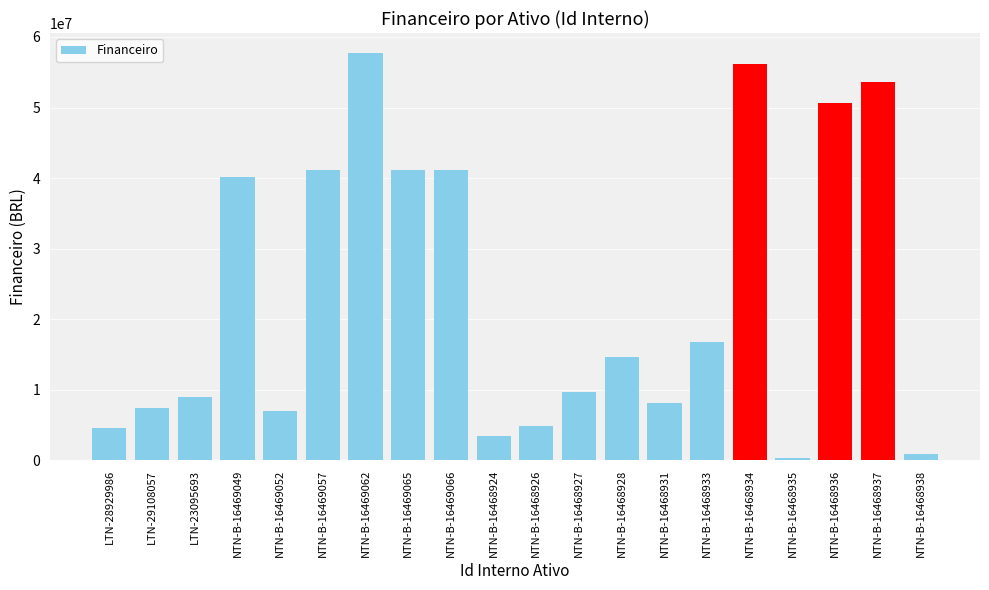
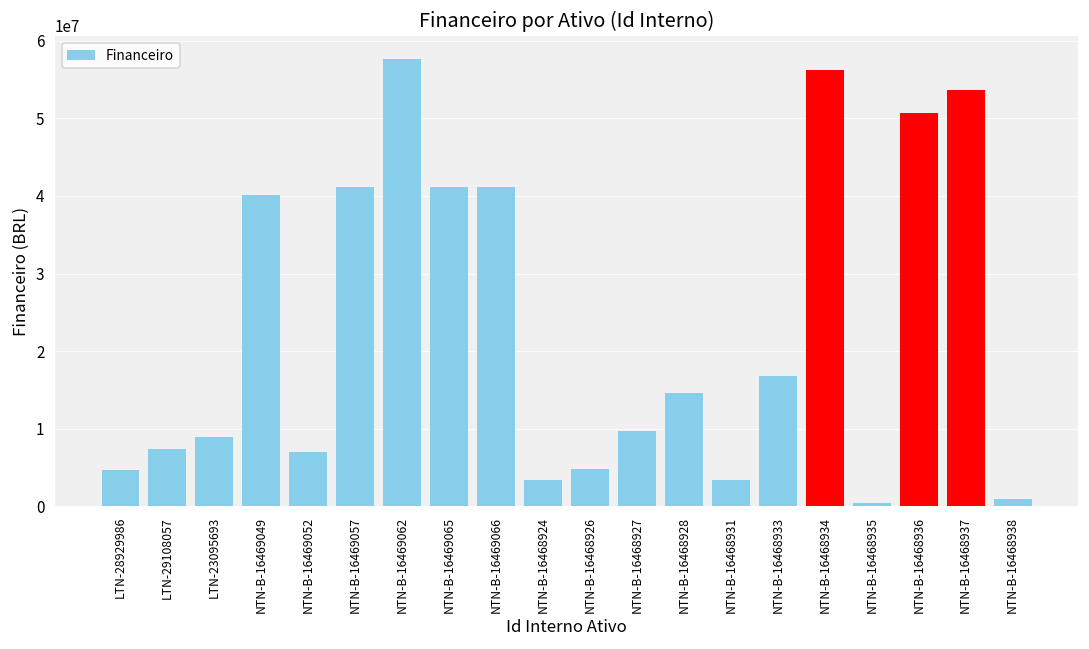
NTN-B-16468931: 8000000 -> 3000000
